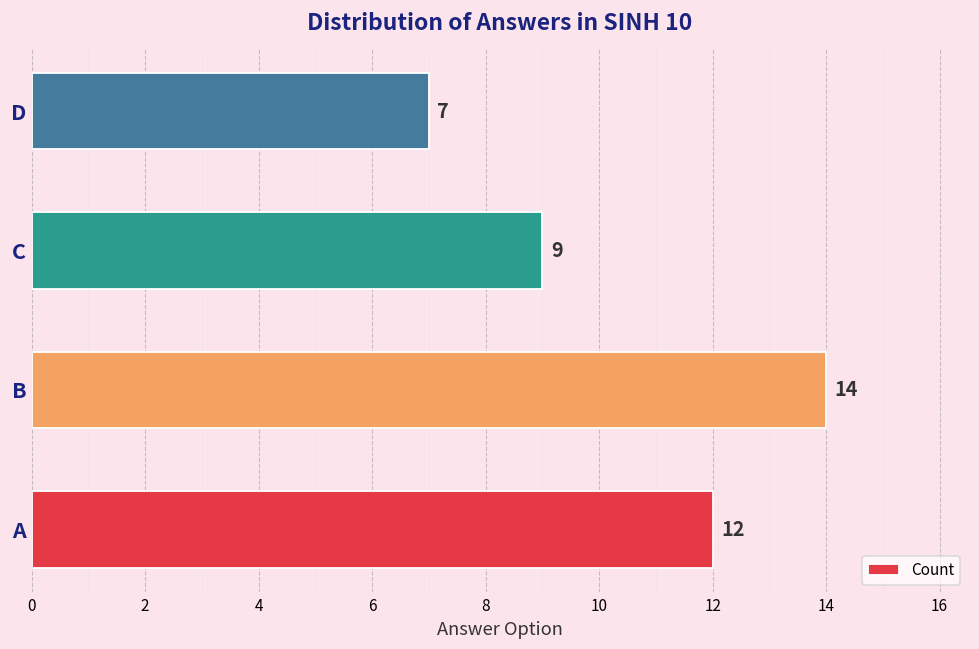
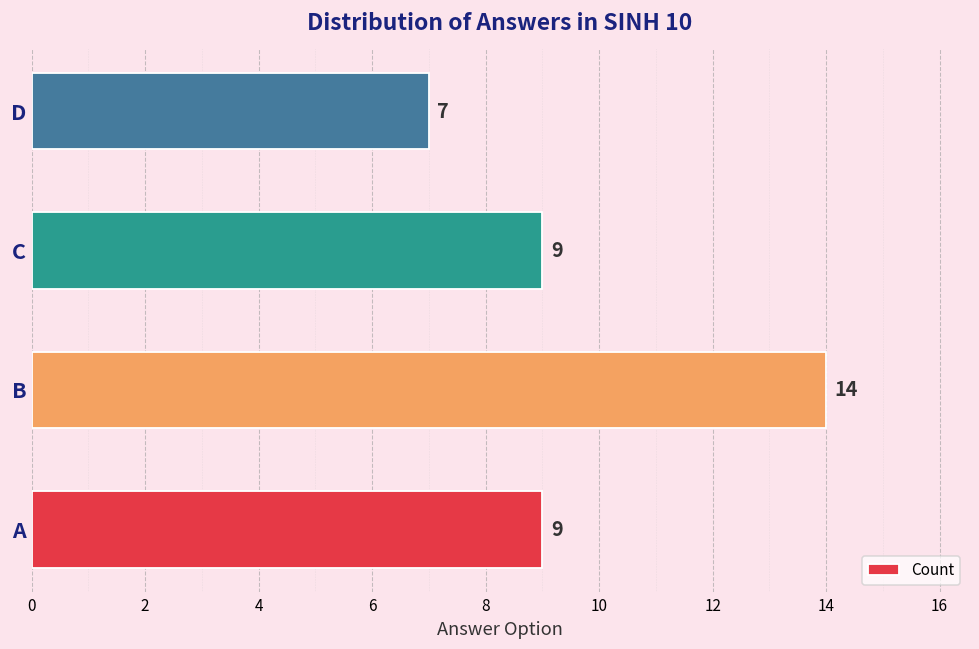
A: 12 -> 9
